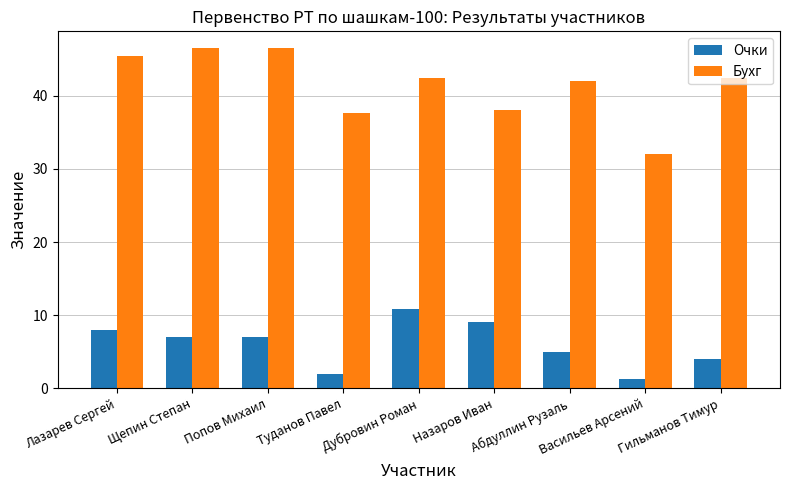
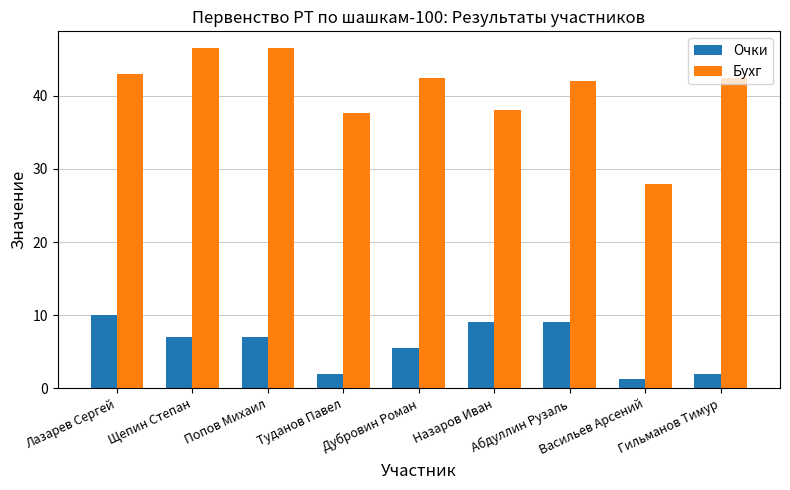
Очки, Лазарев Сергей: 8 -> 10
Бухг, Лазарев Сергей: 46 -> 43
Очки, Дубровин Роман: 11 -> 6
Очки, Абдуллин Рузаль: 5 -> 9
Бухг, Васильев Арсений: 32 -> 28
Очки, Гильманов Тимур: 4 -> 2
